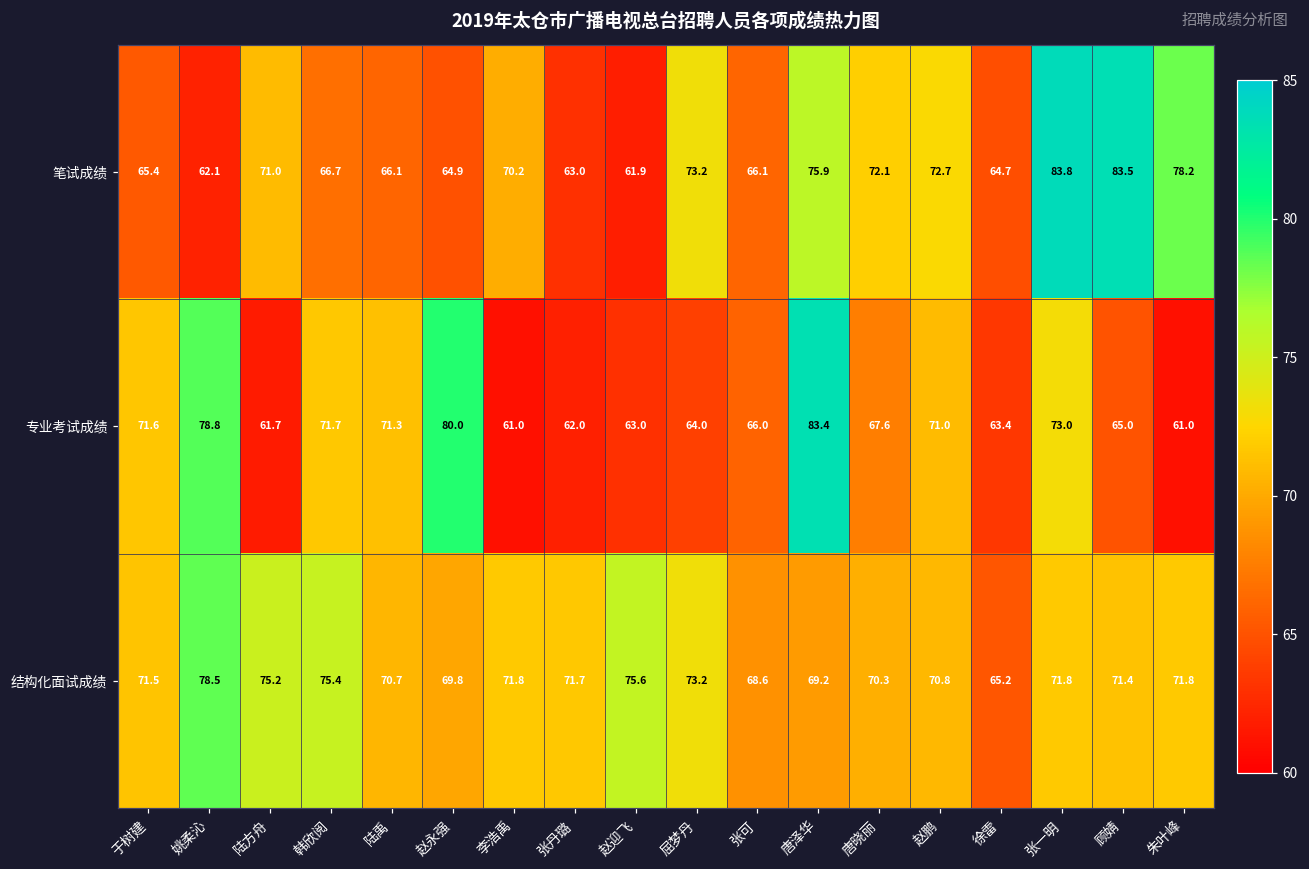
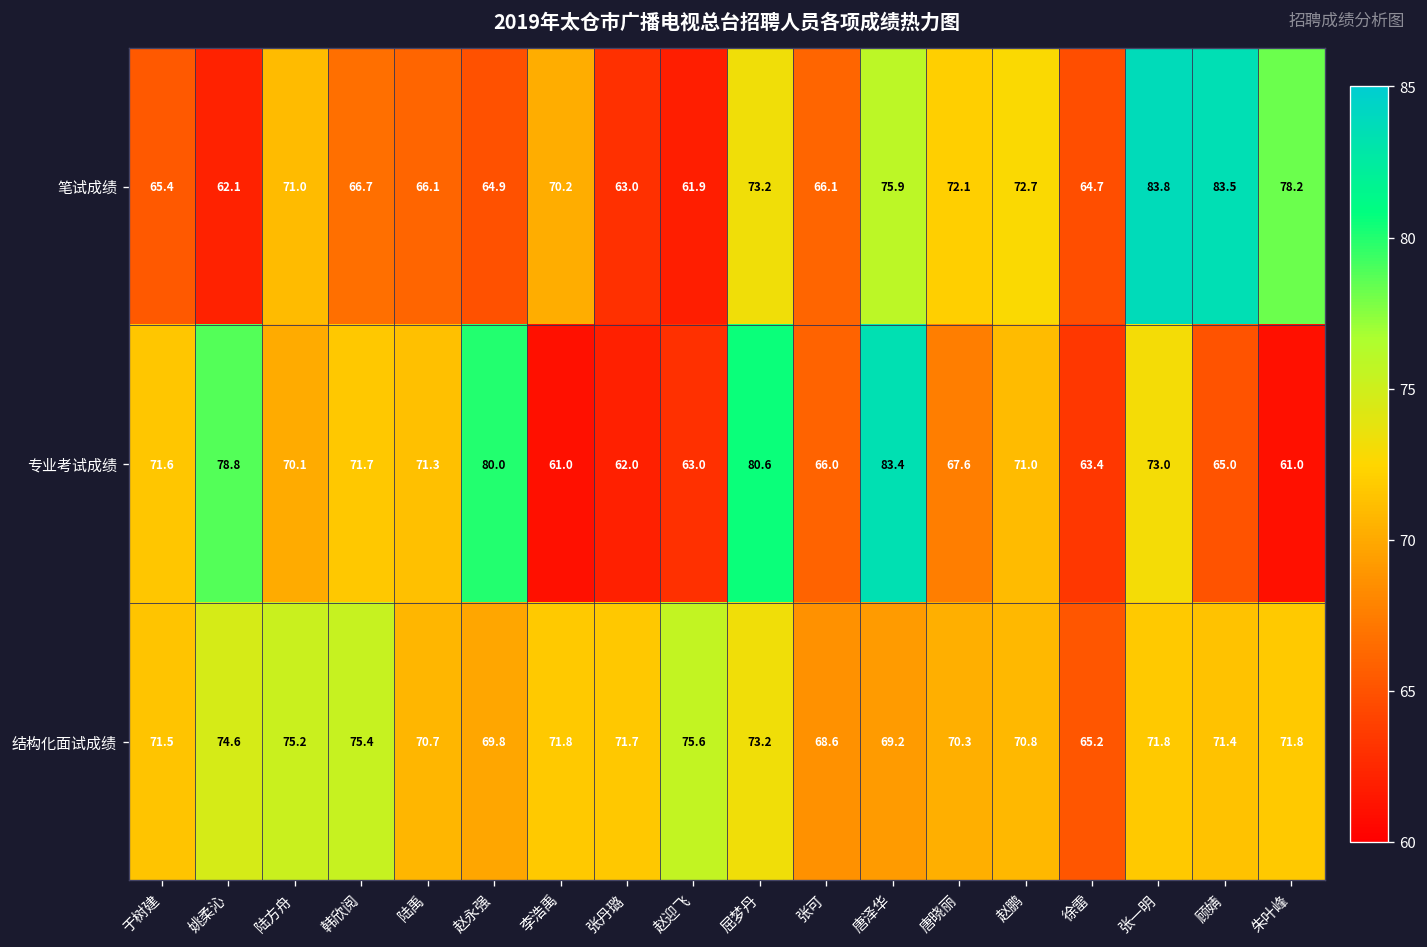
专业考试成绩, 陆方舟: 61.7 -> 70.1
专业考试成绩, 屈梦丹: 64.0 -> 80.6
结构化面试成绩, 姚柔沁: 78.5 -> 74.6
